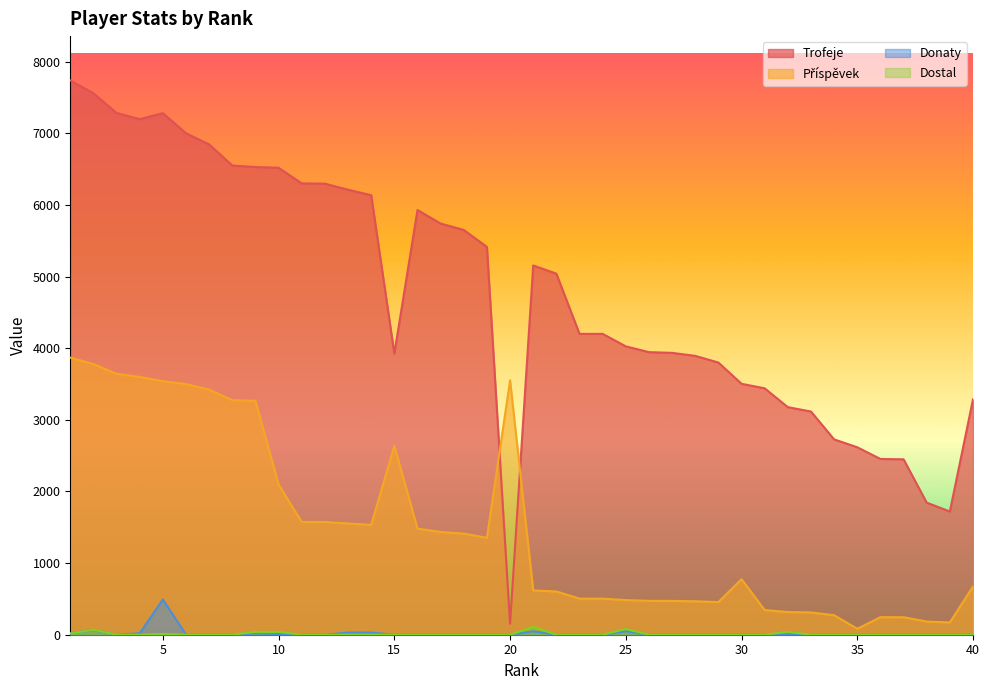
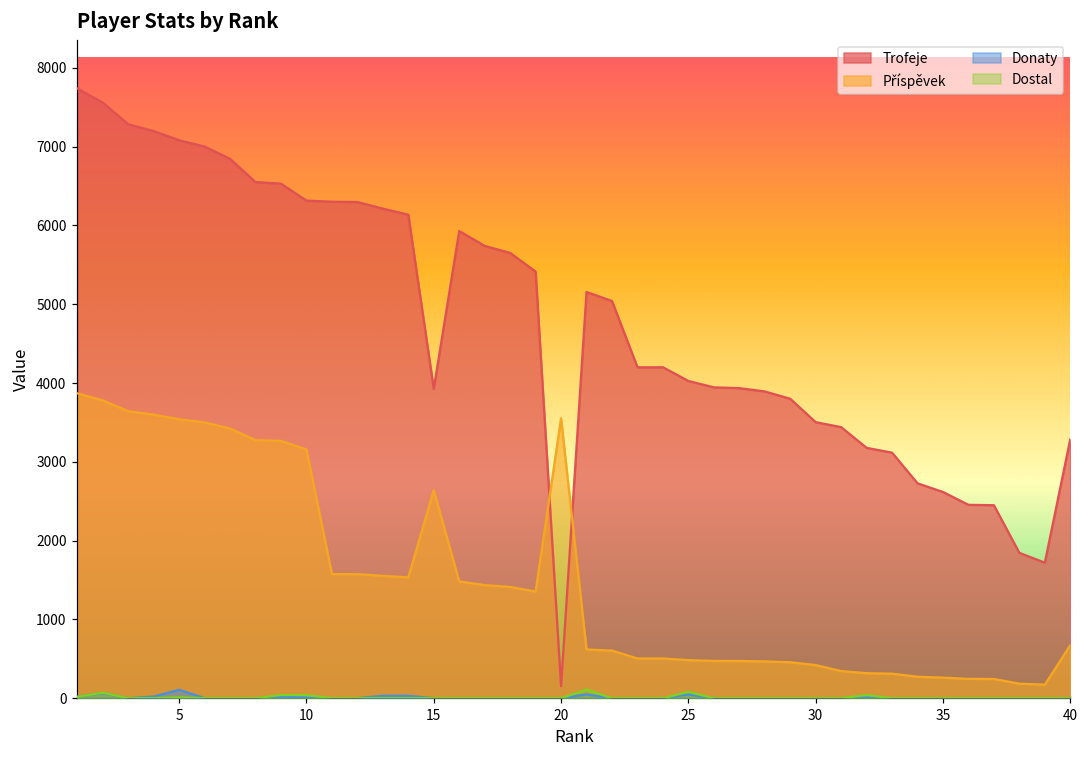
Trofeje, 5: 7300 -> 7100
Donaty, 5: 500 -> 100
Trofeje, 10: 6500 -> 6300
Příspěvek, 10: 2100 -> 3200
Příspěvek, 30: 800 -> 400
Příspěvek, 35: 100 -> 300
